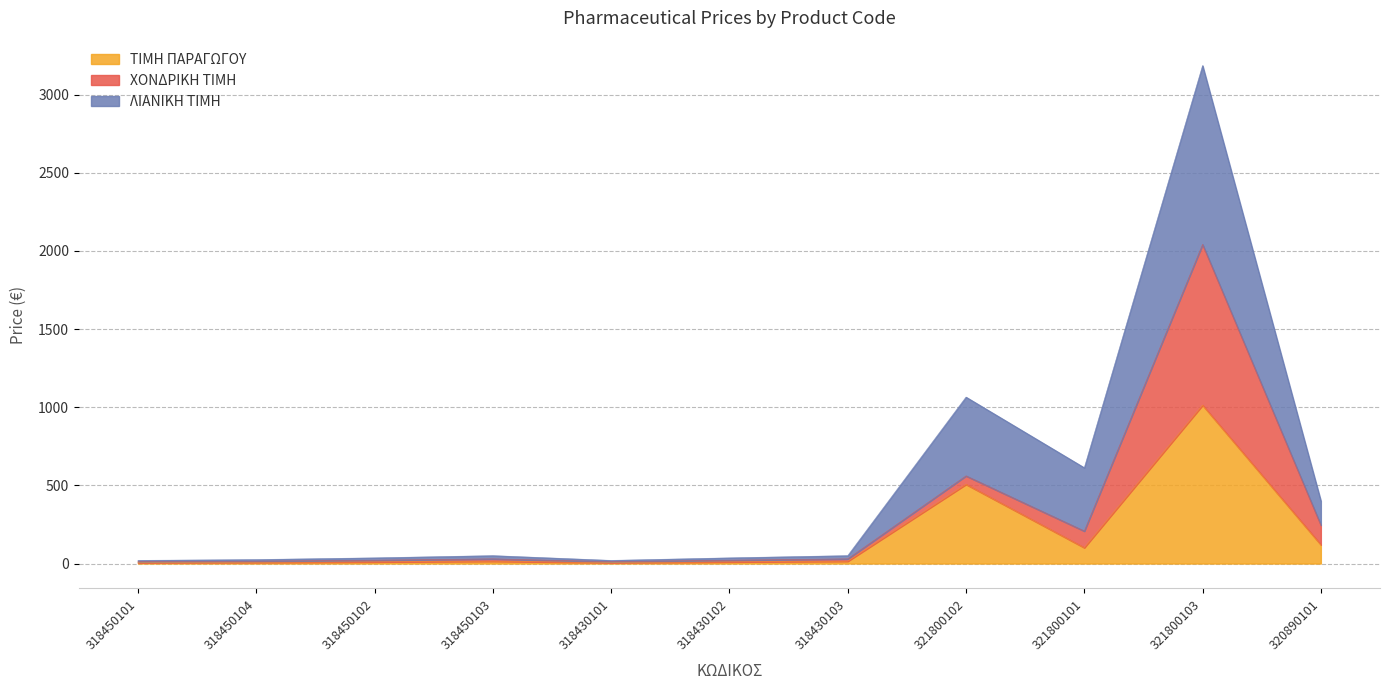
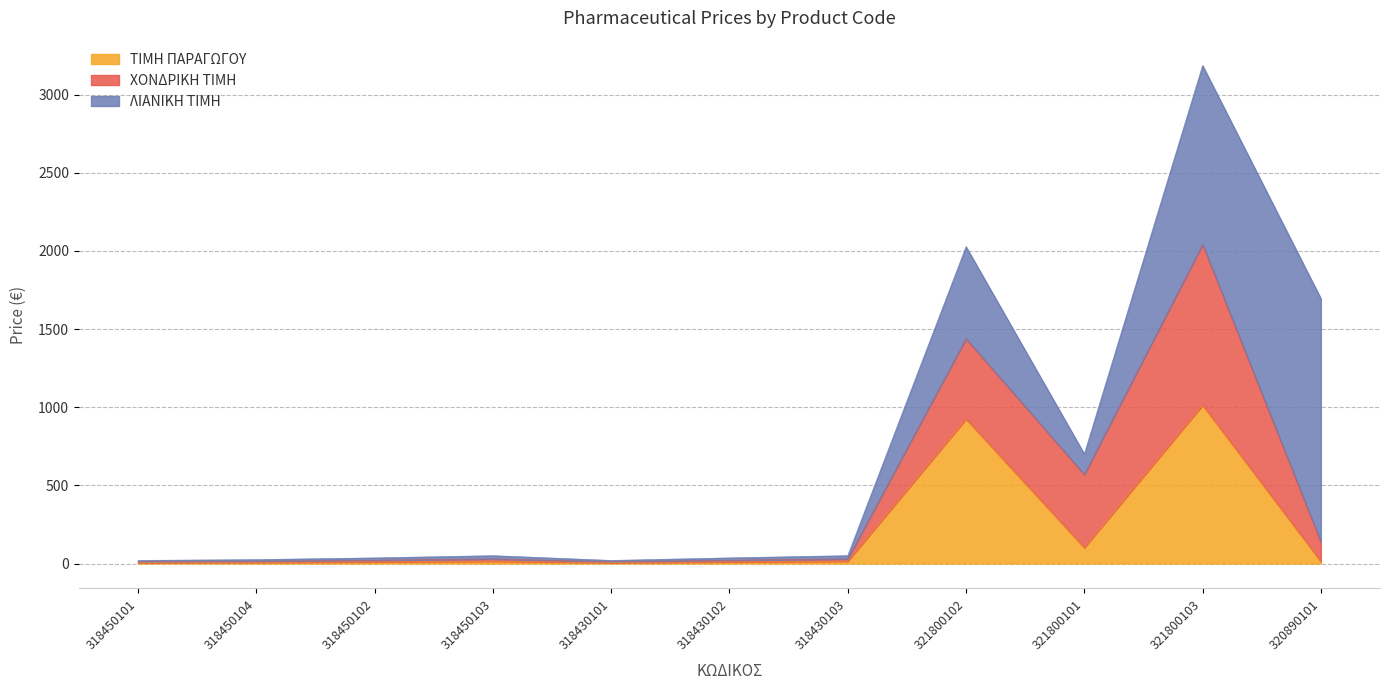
ΤΙΜΗ ΠΑΡΑΓΩΓΟΥ, 321800102: 510 -> 920
ΧΟΝΔΡΙΚΗ ΤΙΜΗ, 321800102: 50 -> 510
ΛΙΑΝΙΚΗ ΤΙΜΗ, 321800102: 500 -> 590
ΧΟΝΔΡΙΚΗ ΤΙΜΗ, 321800101: 110 -> 470
ΛΙΑΝΙΚΗ ΤΙΜΗ, 321800101: 410 -> 130
ΤΙΜΗ ΠΑΡΑΓΩΓΟΥ, 320890101: 120 -> 10
ΛΙΑΝΙΚΗ ΤΙΜΗ, 320890101: 150 -> 1560
